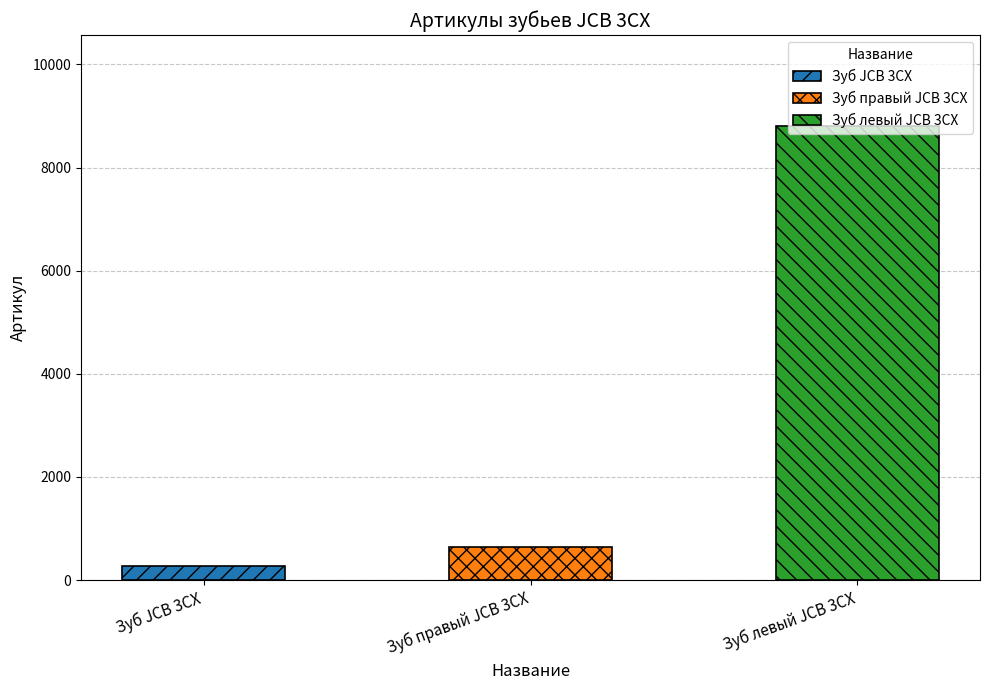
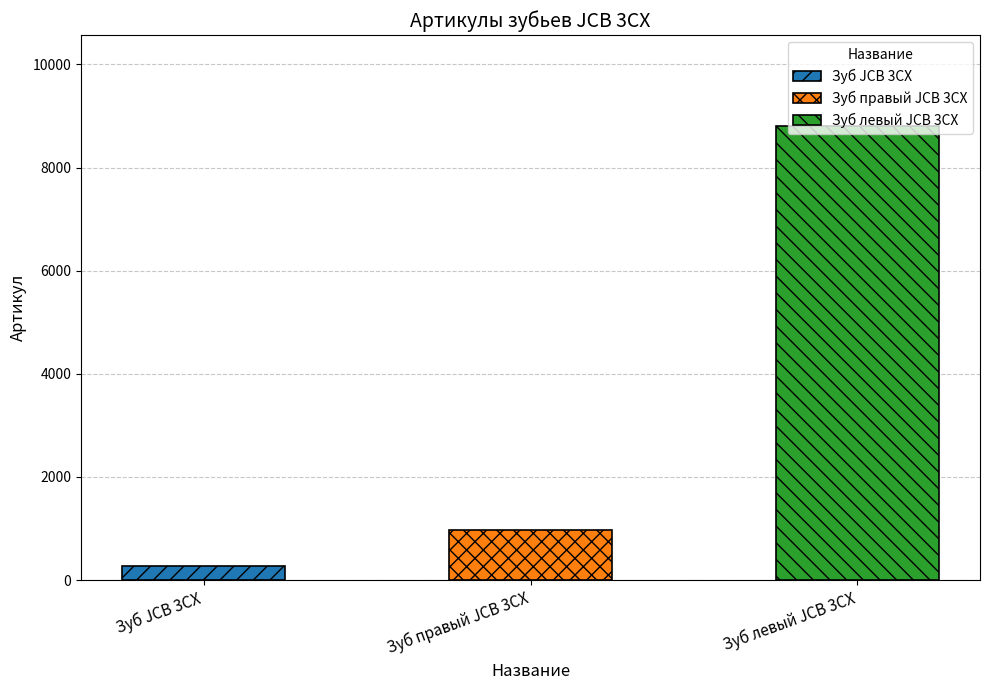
Зуб правый JCB 3CX: 600 -> 1000
